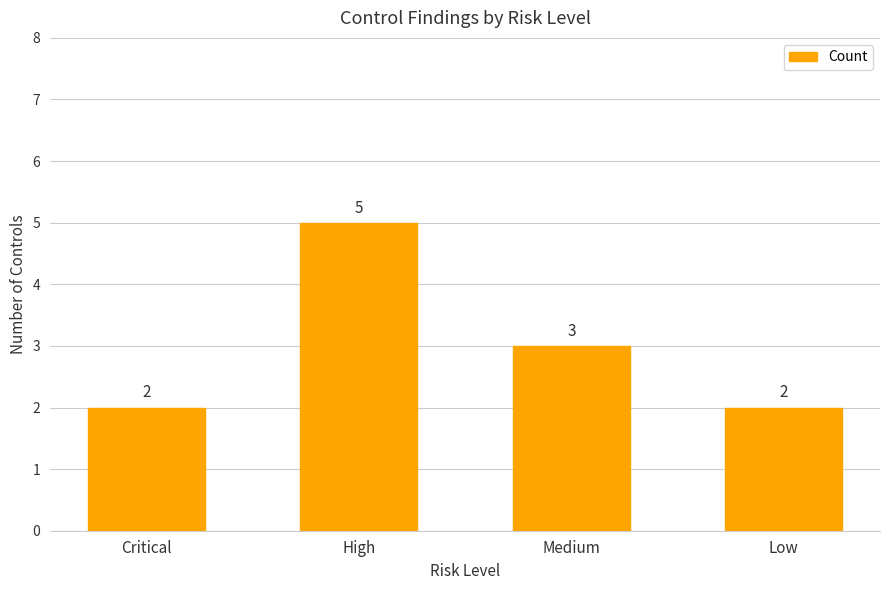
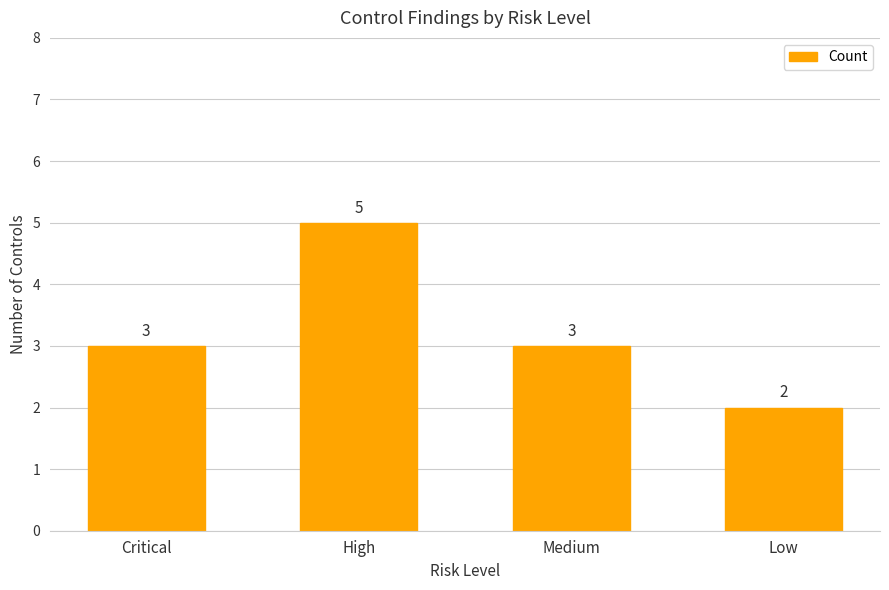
Critical: 2 -> 3
